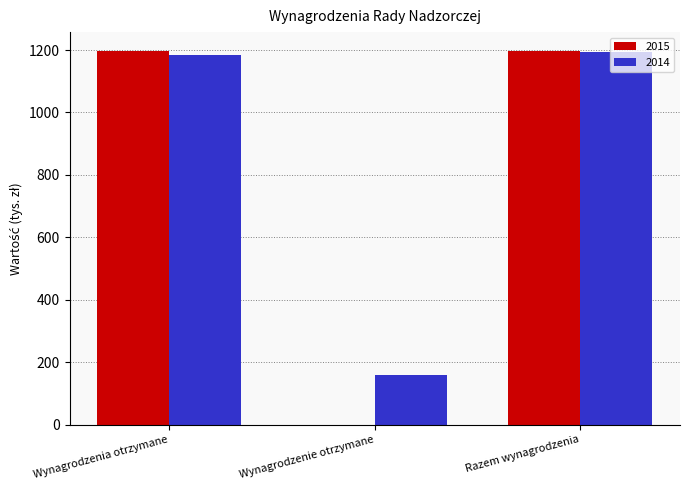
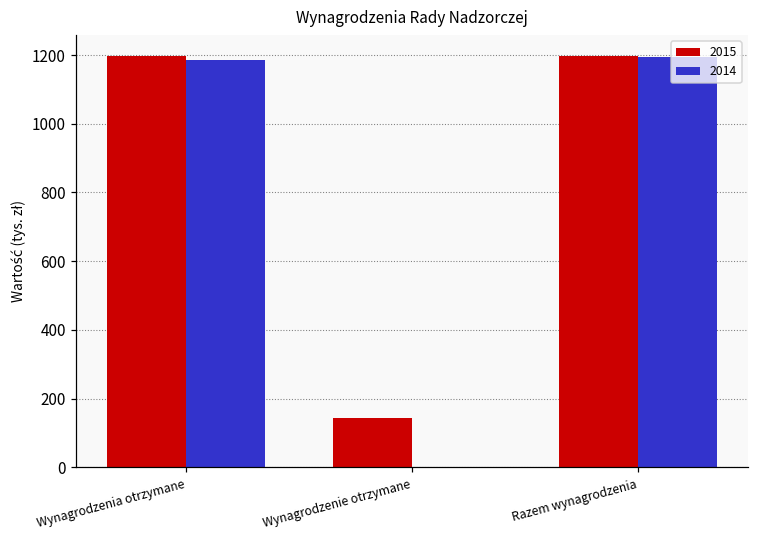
2015, Wynagrodzenie otrzymane: 0 -> 140
2014, Wynagrodzenie otrzymane: 160 -> 0
